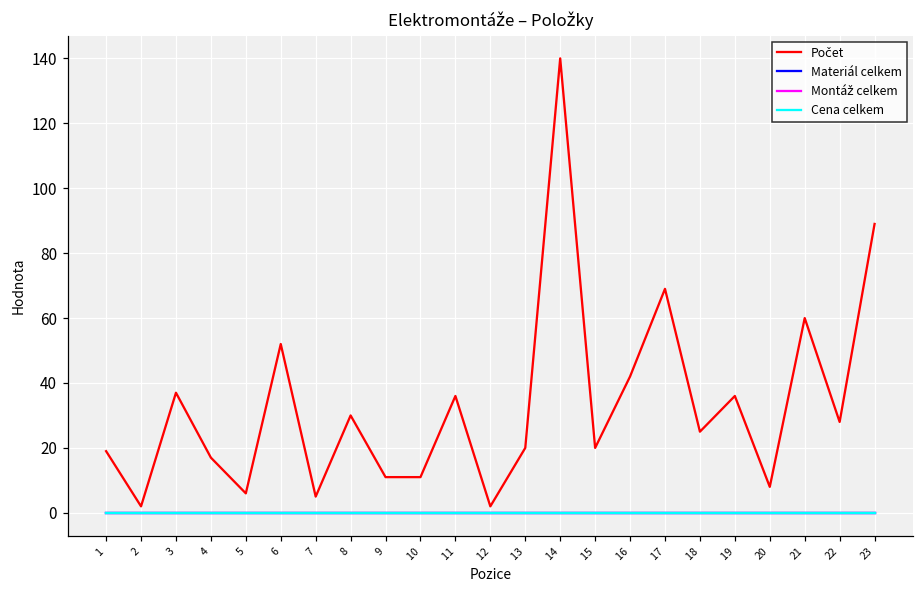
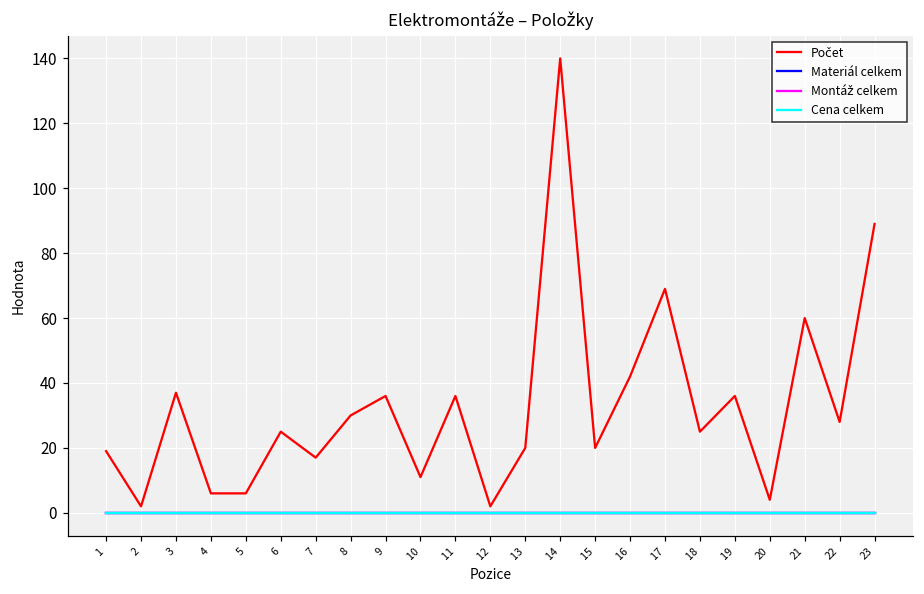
Počet, 4: 17 -> 6
Počet, 6: 52 -> 25
Počet, 7: 5 -> 17
Počet, 9: 11 -> 36
Počet, 20: 8 -> 4
